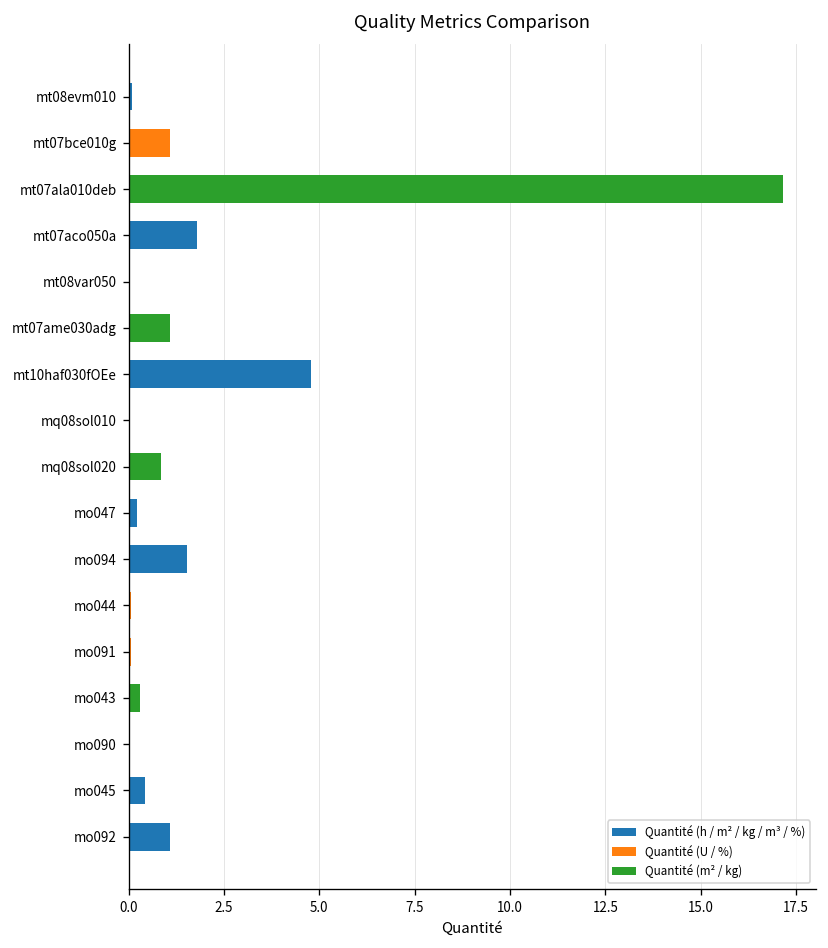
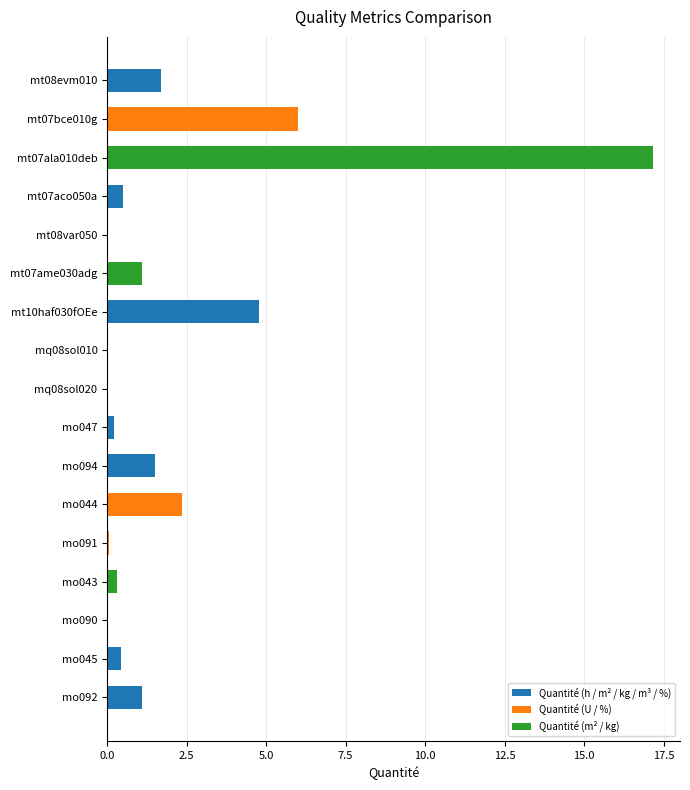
mt08evm010: 0.1 -> 1.7
mt07bce010g: 1.1 -> 6.0
mt07aco050a: 1.8 -> 0.5
mq08sol020: 0.8 -> 0.0
mo044: 0.1 -> 2.4
